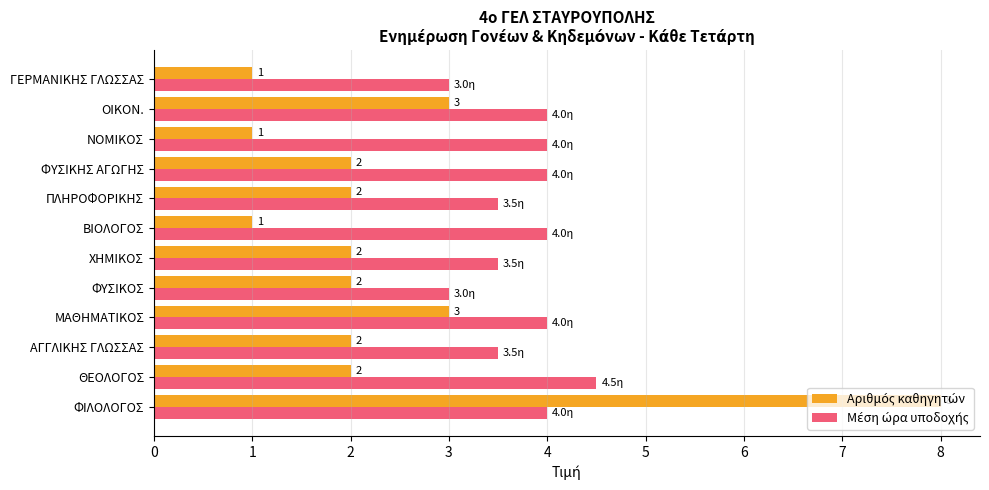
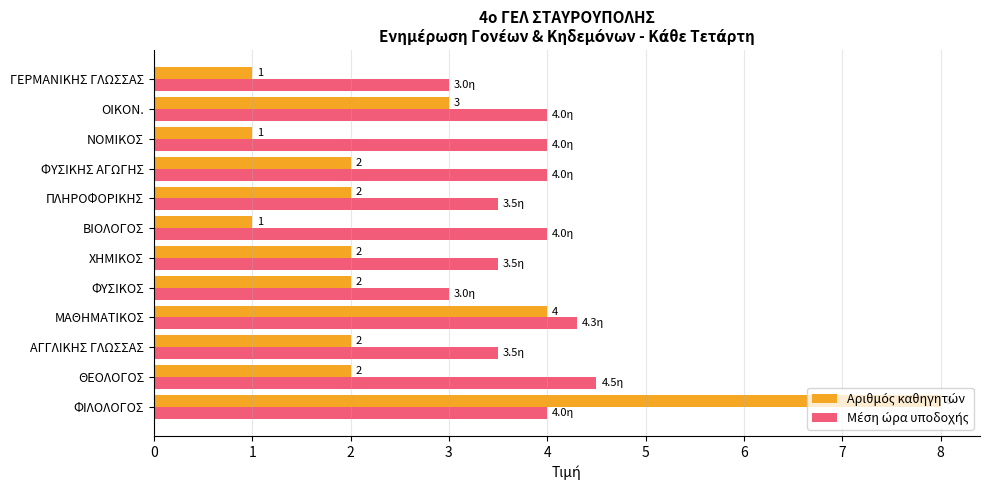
Αριθμός καθηγητών, ΜΑΘΗΜΑΤΙΚΟΣ: 3 -> 4
Μέση ώρα υποδοχής, ΜΑΘΗΜΑΤΙΚΟΣ: 4.0η -> 4.3η
